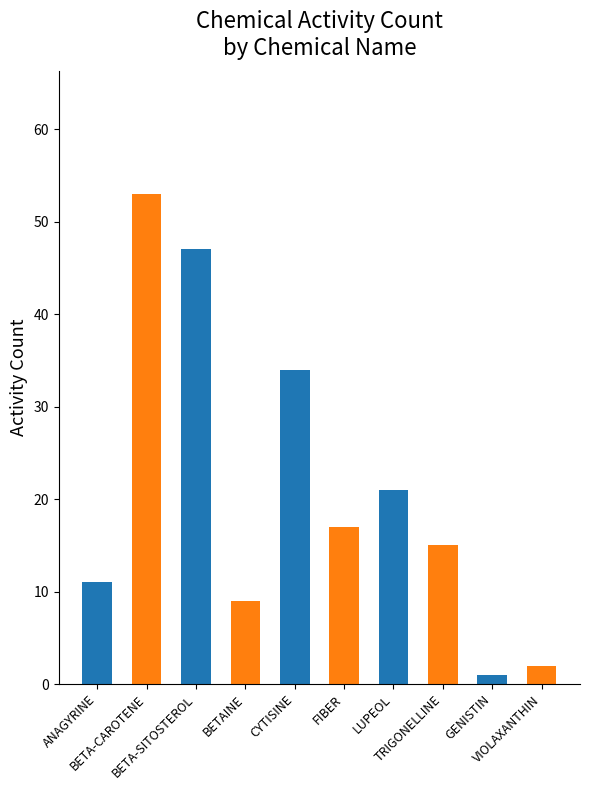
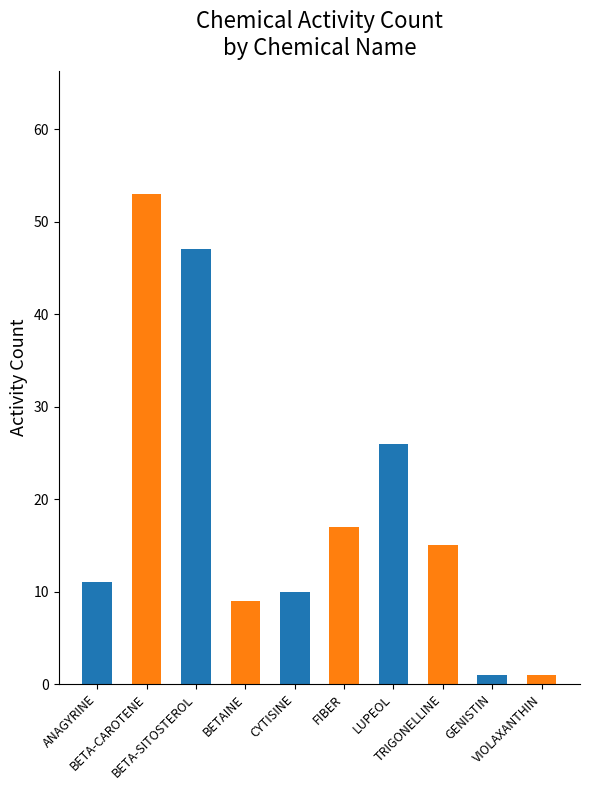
CYTISINE: 34 -> 10
LUPEOL: 21 -> 26
VIOLAXANTHIN: 2 -> 1
